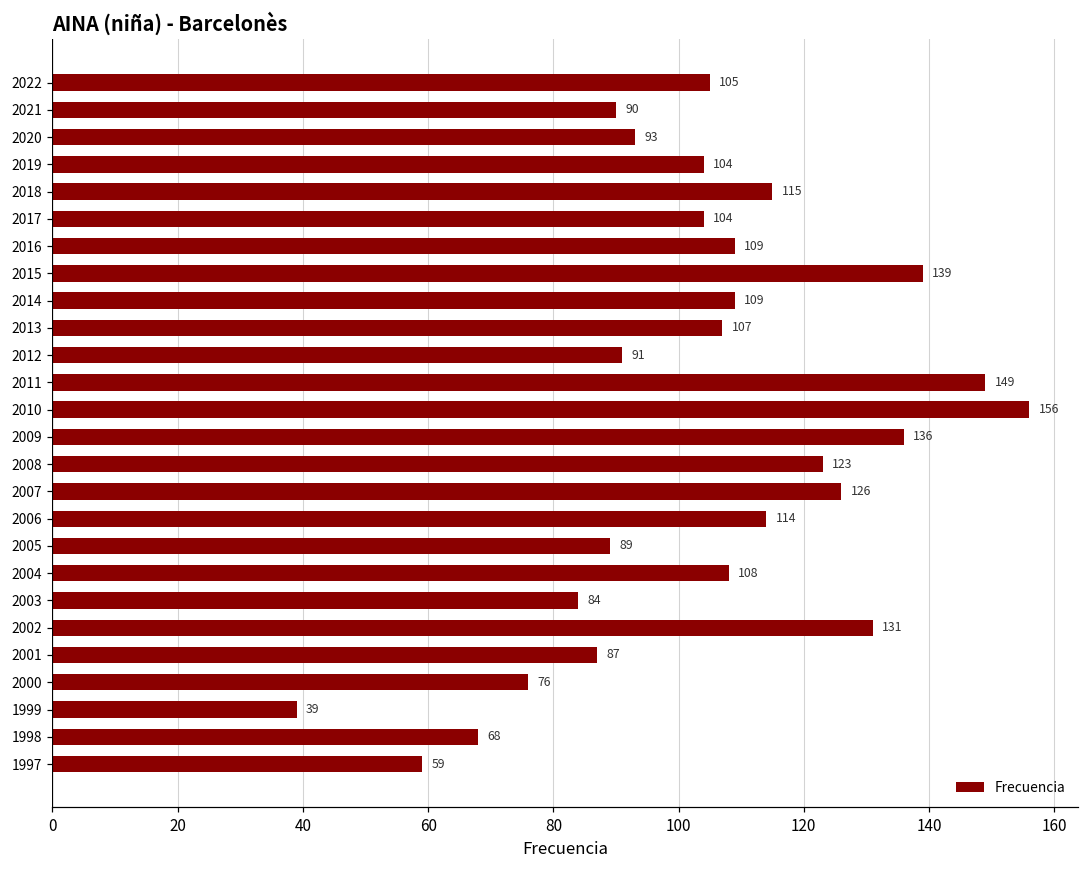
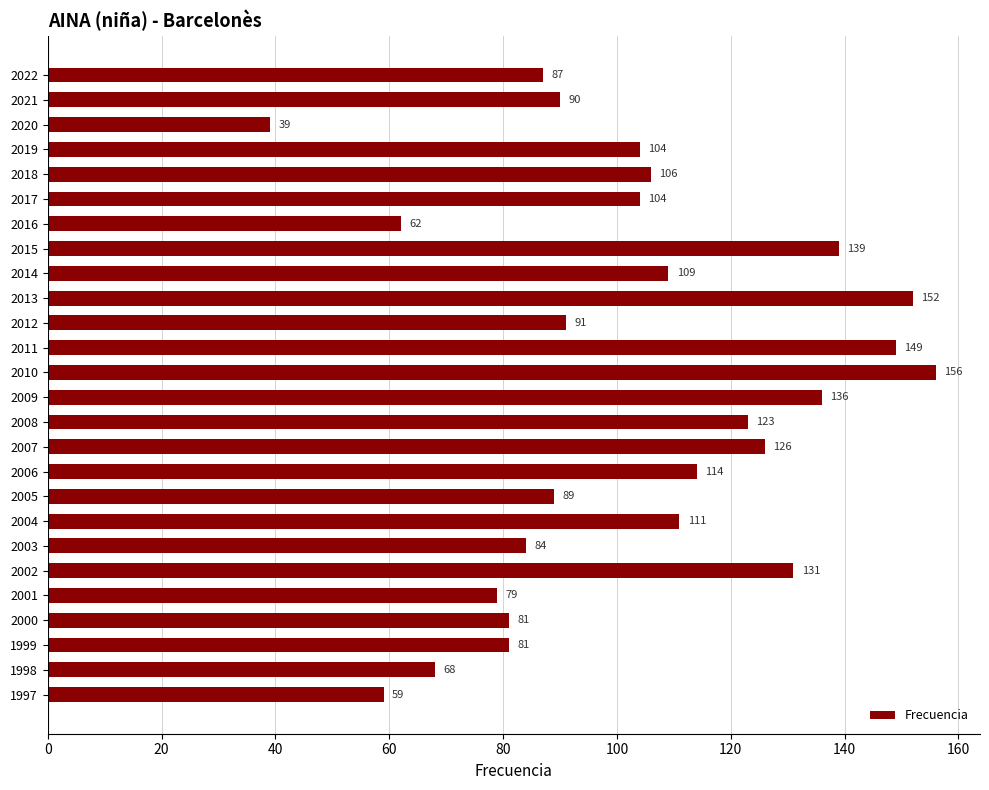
2022: 105 -> 87
2020: 93 -> 39
2018: 115 -> 106
2016: 109 -> 62
2013: 107 -> 152
2004: 108 -> 111
2001: 87 -> 79
2000: 76 -> 81
1999: 39 -> 81
